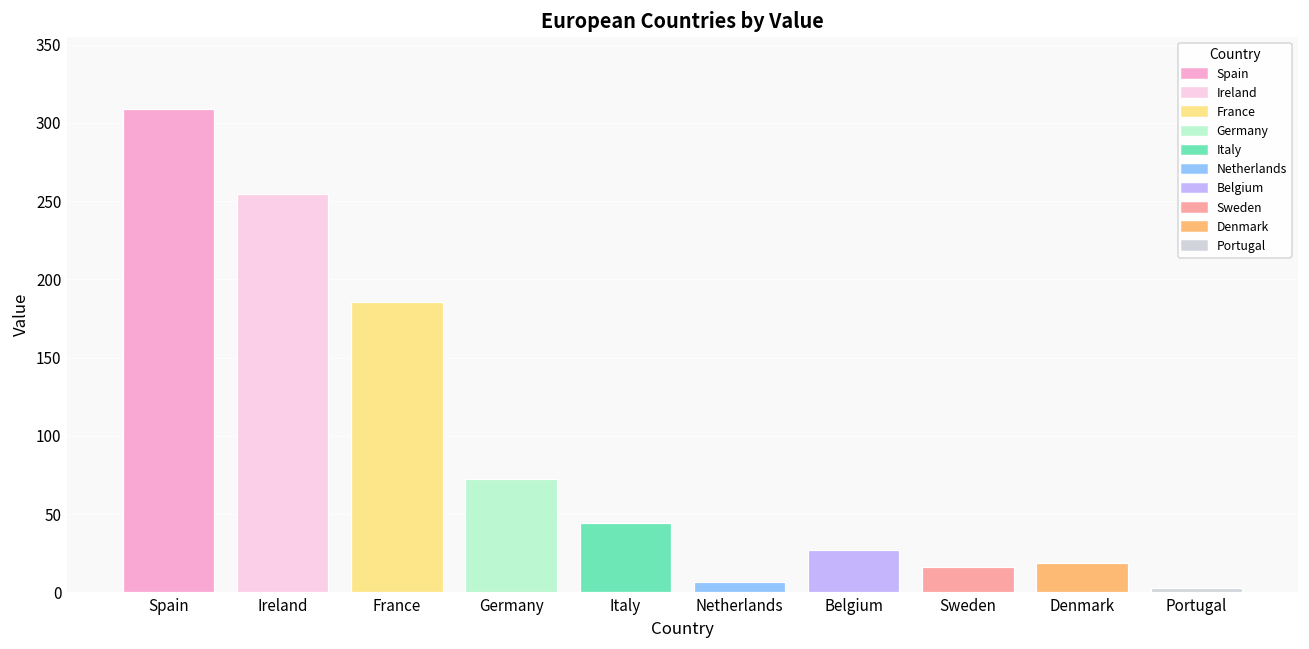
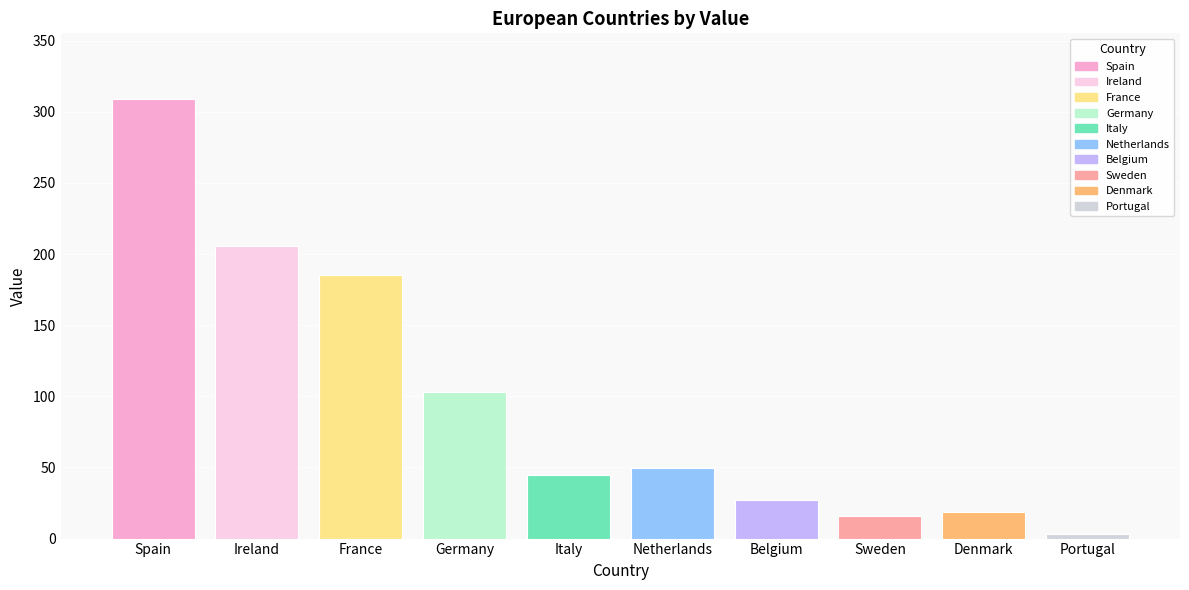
Ireland: 255 -> 206
Germany: 73 -> 103
Netherlands: 7 -> 50
